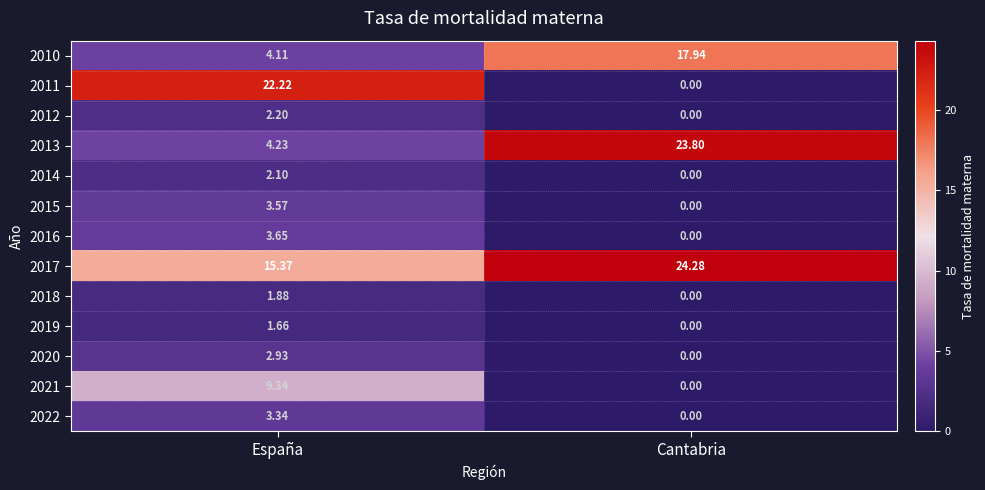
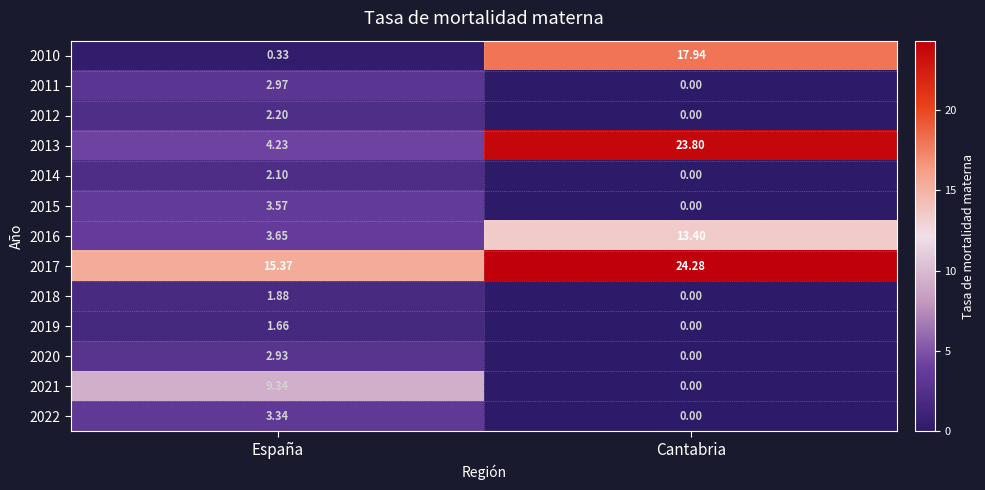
2010, España: 4.11 -> 0.33
2011, España: 22.22 -> 2.97
2016, Cantabria: 0.00 -> 13.40
